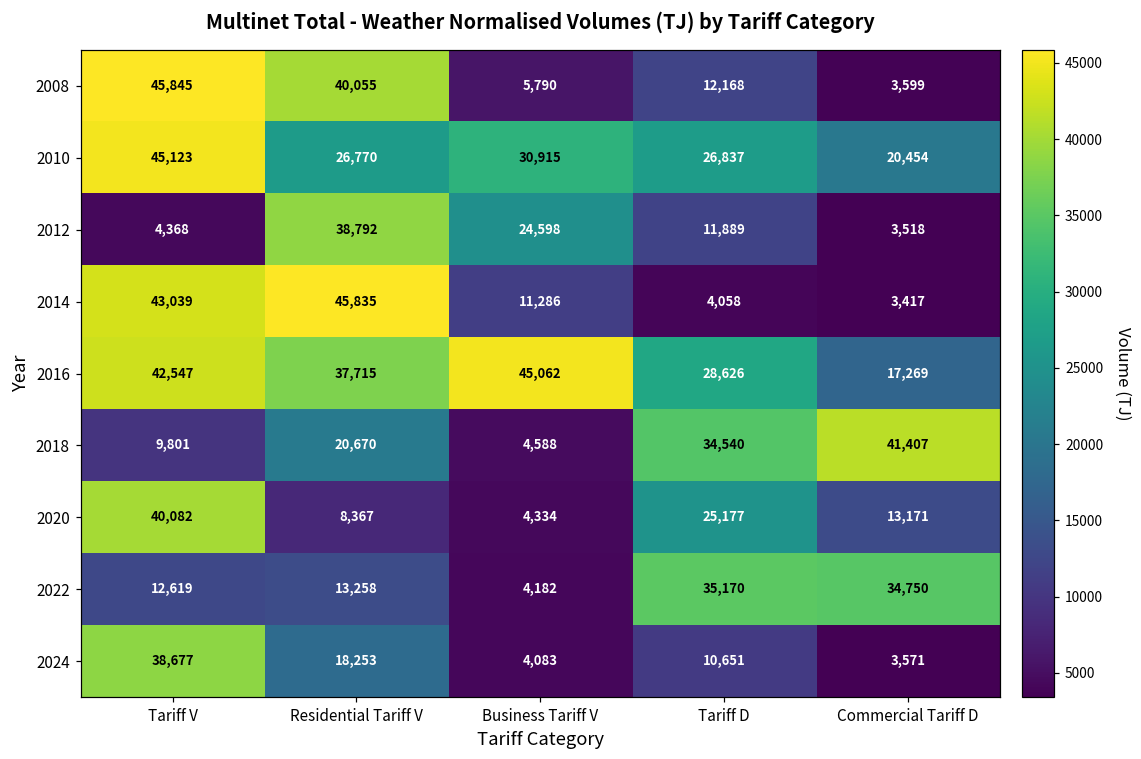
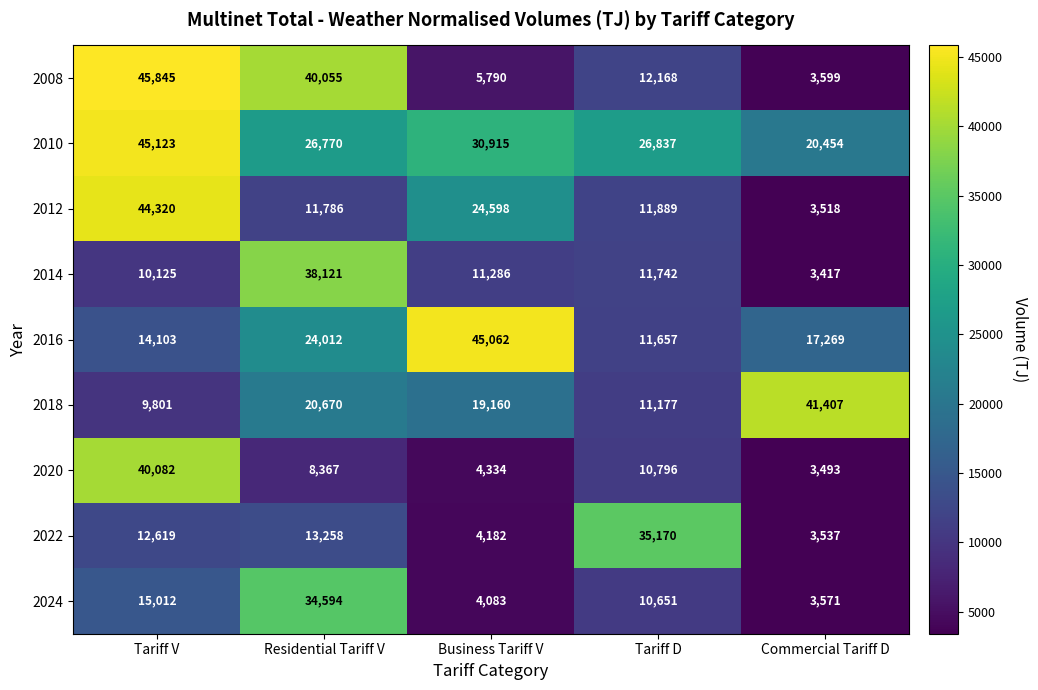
2012, Tariff V: 4,368 -> 44,320
2012, Residential Tariff V: 38,792 -> 11,786
2014, Tariff V: 43,039 -> 10,125
2014, Residential Tariff V: 45,835 -> 38,121
2014, Tariff D: 4,058 -> 11,742
2016, Tariff V: 42,547 -> 14,103
2016, Residential Tariff V: 37,715 -> 24,012
2016, Tariff D: 28,626 -> 11,657
2018, Business Tariff V: 4,588 -> 19,160
2018, Tariff D: 34,540 -> 11,177
2020, Tariff D: 25,177 -> 10,796
2020, Commercial Tariff D: 13,171 -> 3,493
2022, Commercial Tariff D: 34,750 -> 3,537
2024, Tariff V: 38,677 -> 15,012
2024, Residential Tariff V: 18,253 -> 34,594
